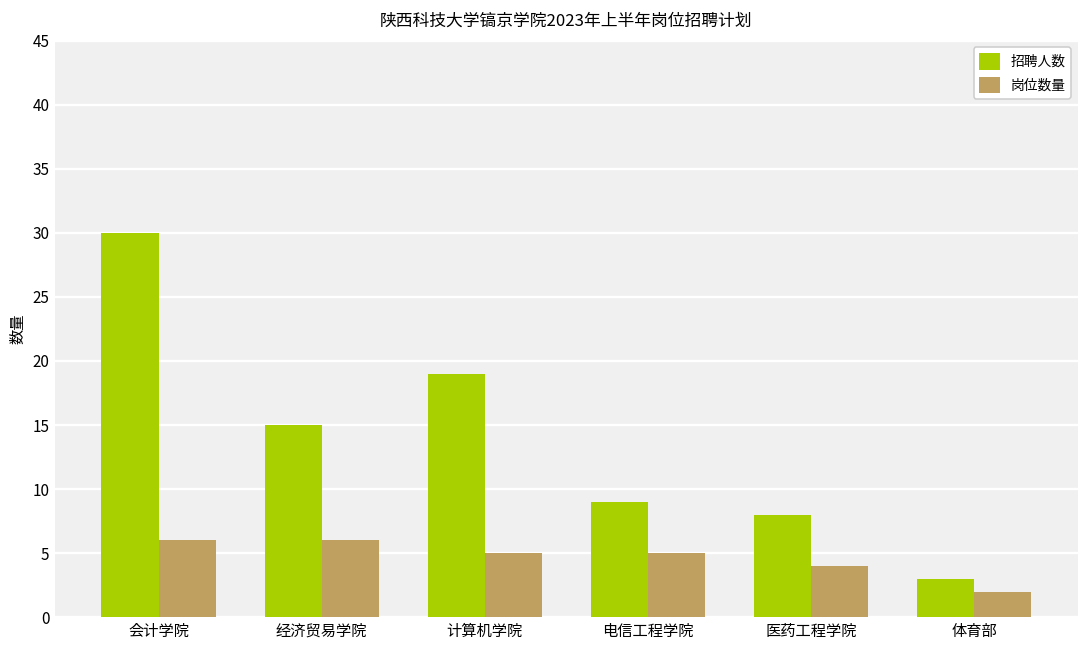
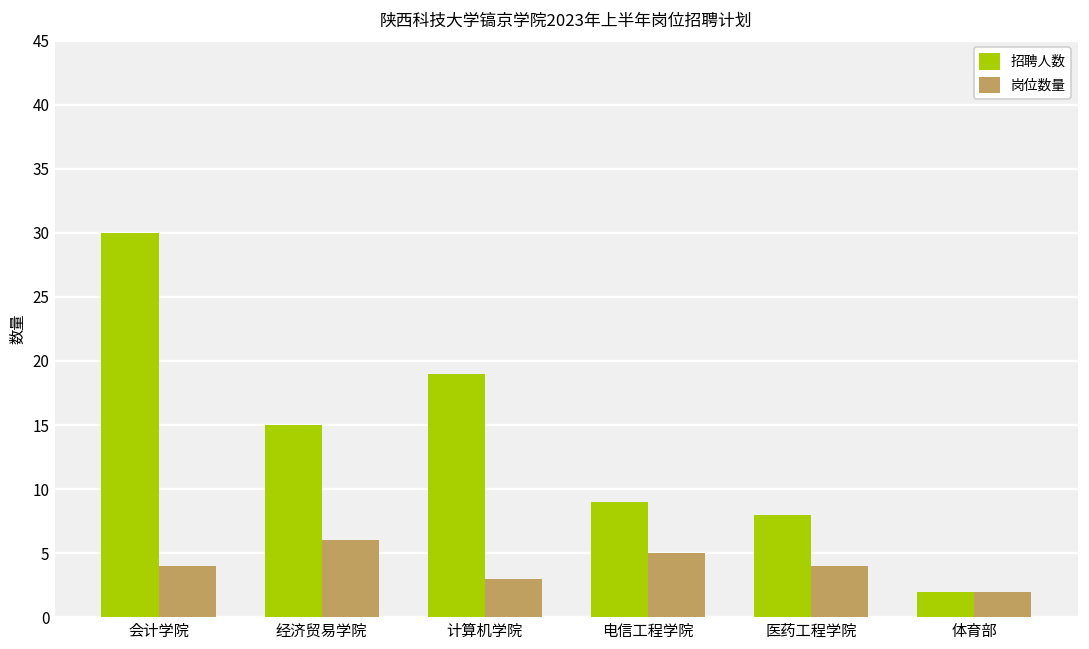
岗位数量, 会计学院: 6 -> 4
岗位数量, 计算机学院: 5 -> 3
招聘人数, 体育部: 3 -> 2
